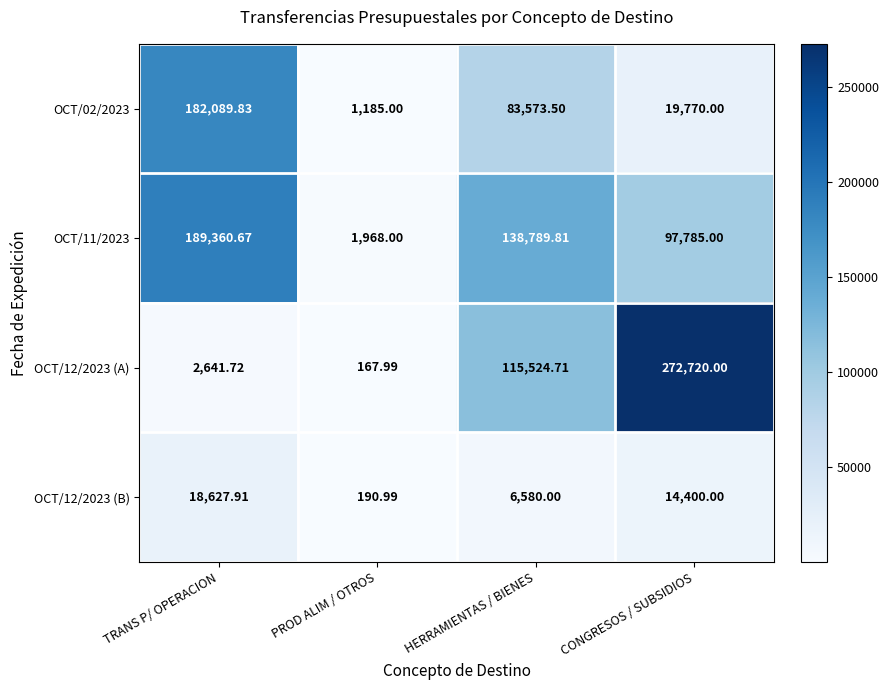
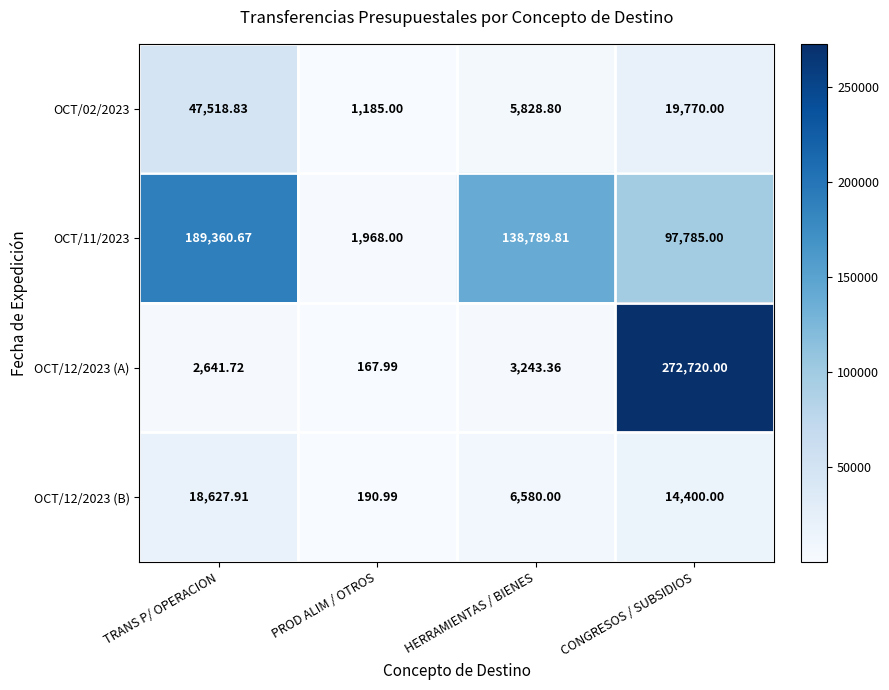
OCT/02/2023, TRANS P/ OPERACION: 182,089.83 -> 47,518.83
OCT/02/2023, HERRAMIENTAS / BIENES: 83,573.50 -> 5,828.80
OCT/12/2023 (A), HERRAMIENTAS / BIENES: 115,524.71 -> 3,243.36
